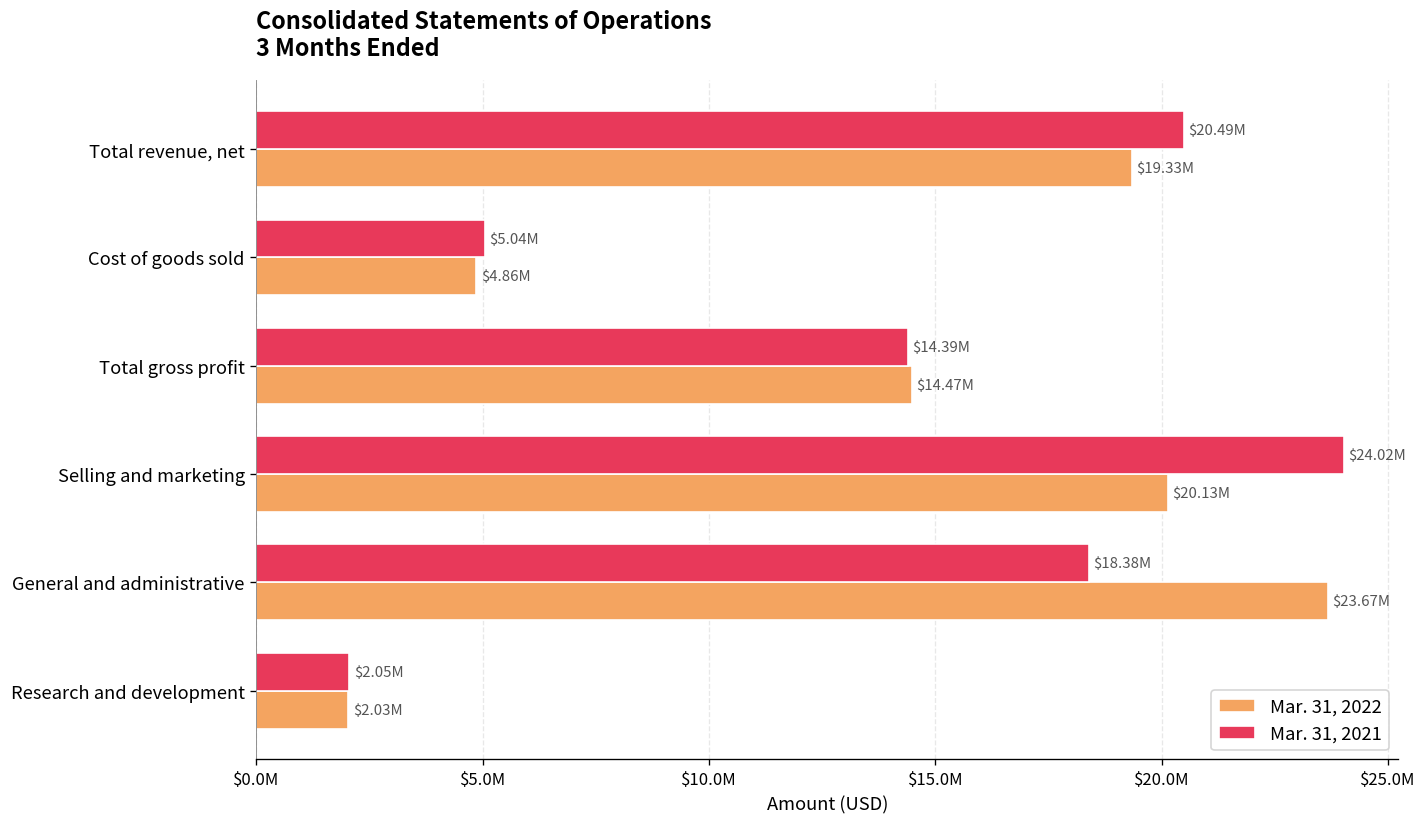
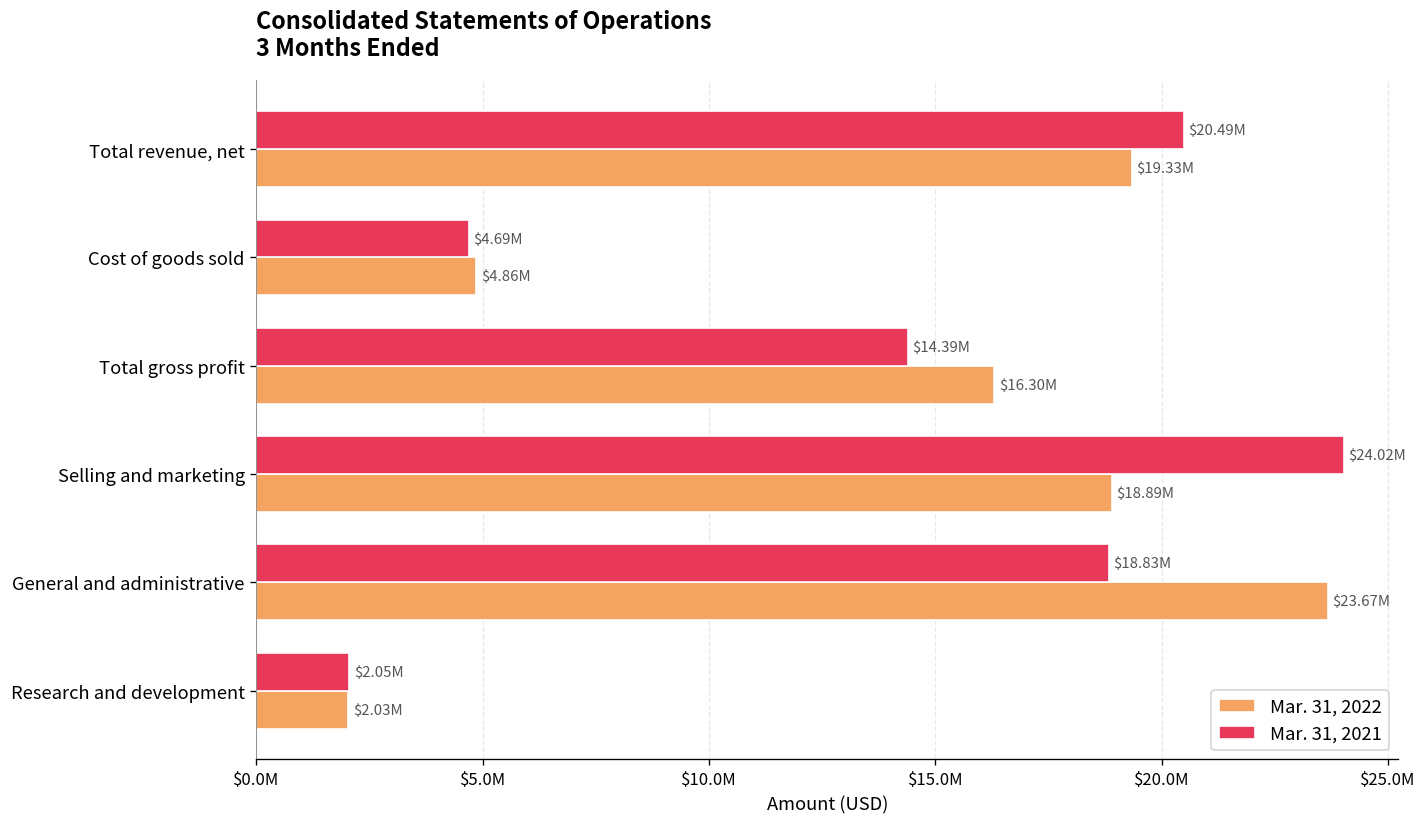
Mar. 31, 2021, Cost of goods sold: $5.04M -> $4.69M
Mar. 31, 2022, Total gross profit: $14.47M -> $16.30M
Mar. 31, 2022, Selling and marketing: $20.13M -> $18.89M
Mar. 31, 2021, General and administrative: $18.38M -> $18.83M
